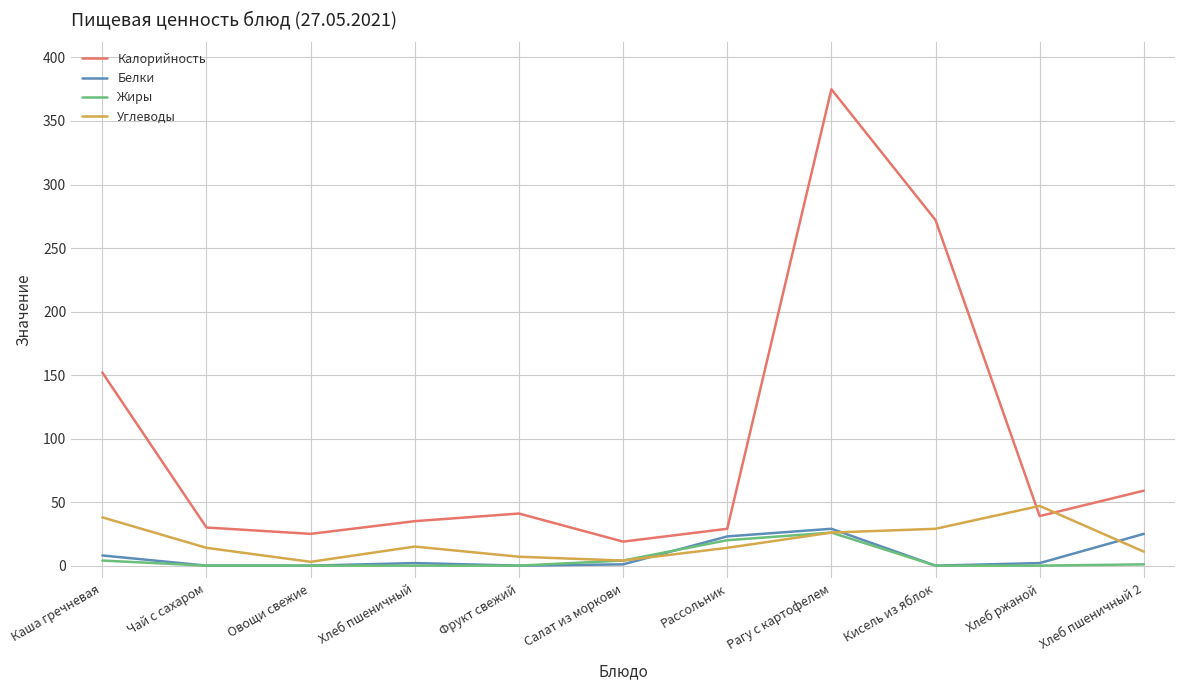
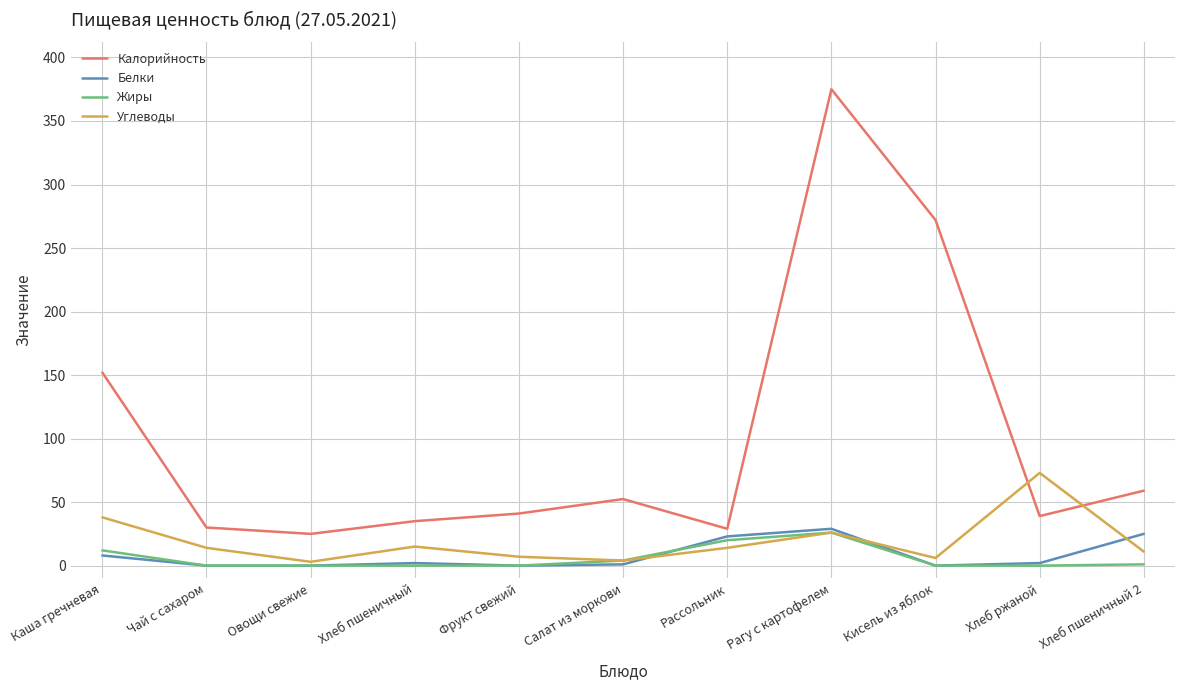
Жиры, Каша гречневая: 4 -> 12
Калорийность, Салат из моркови: 19 -> 52
Углеводы, Кисель из яблок: 29 -> 6
Углеводы, Хлеб ржаной: 47 -> 73
